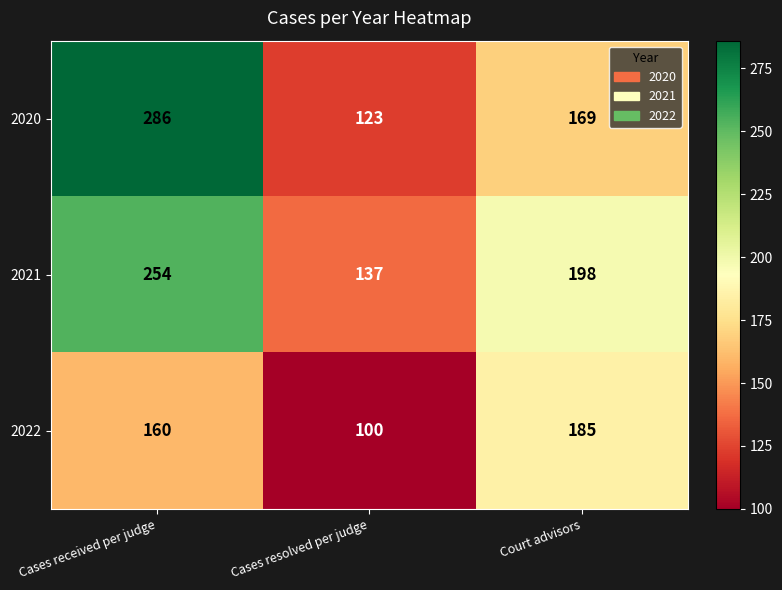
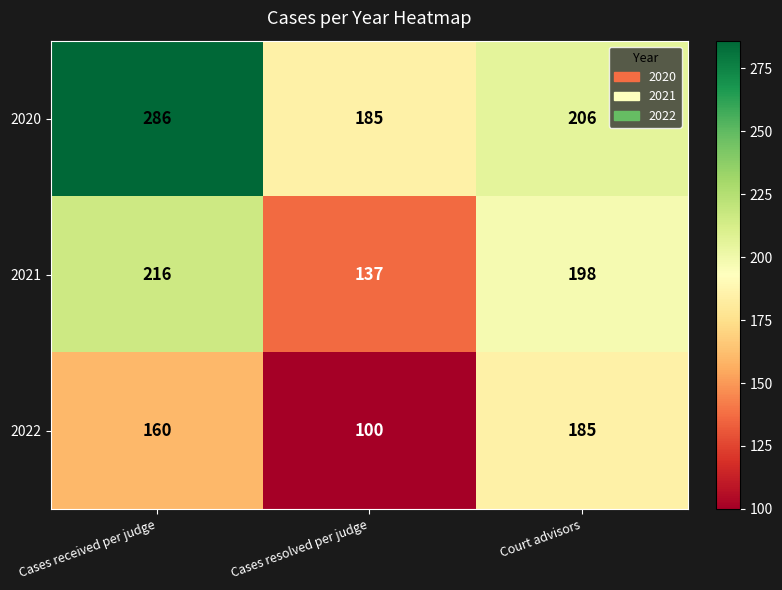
2020, Cases resolved per judge: 123 -> 185
2020, Court advisors: 169 -> 206
2021, Cases received per judge: 254 -> 216
